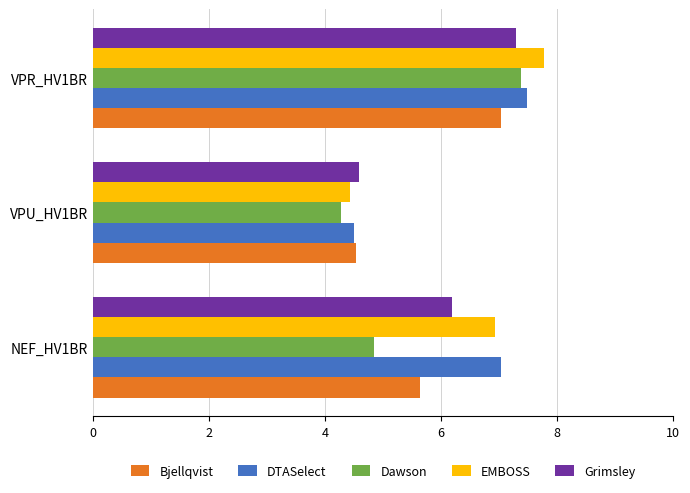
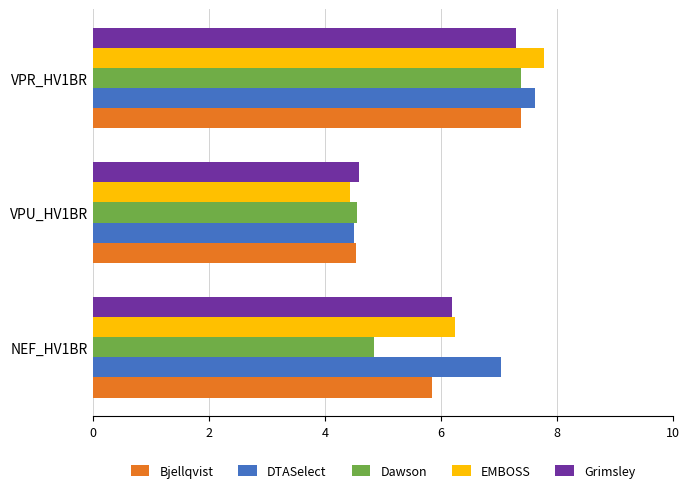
DTASelect, VPR_HV1BR: 7.5 -> 7.6
Bjellqvist, VPR_HV1BR: 7.0 -> 7.4
Dawson, VPU_HV1BR: 4.3 -> 4.5
EMBOSS, NEF_HV1BR: 6.9 -> 6.2
Bjellqvist, NEF_HV1BR: 5.6 -> 5.8
